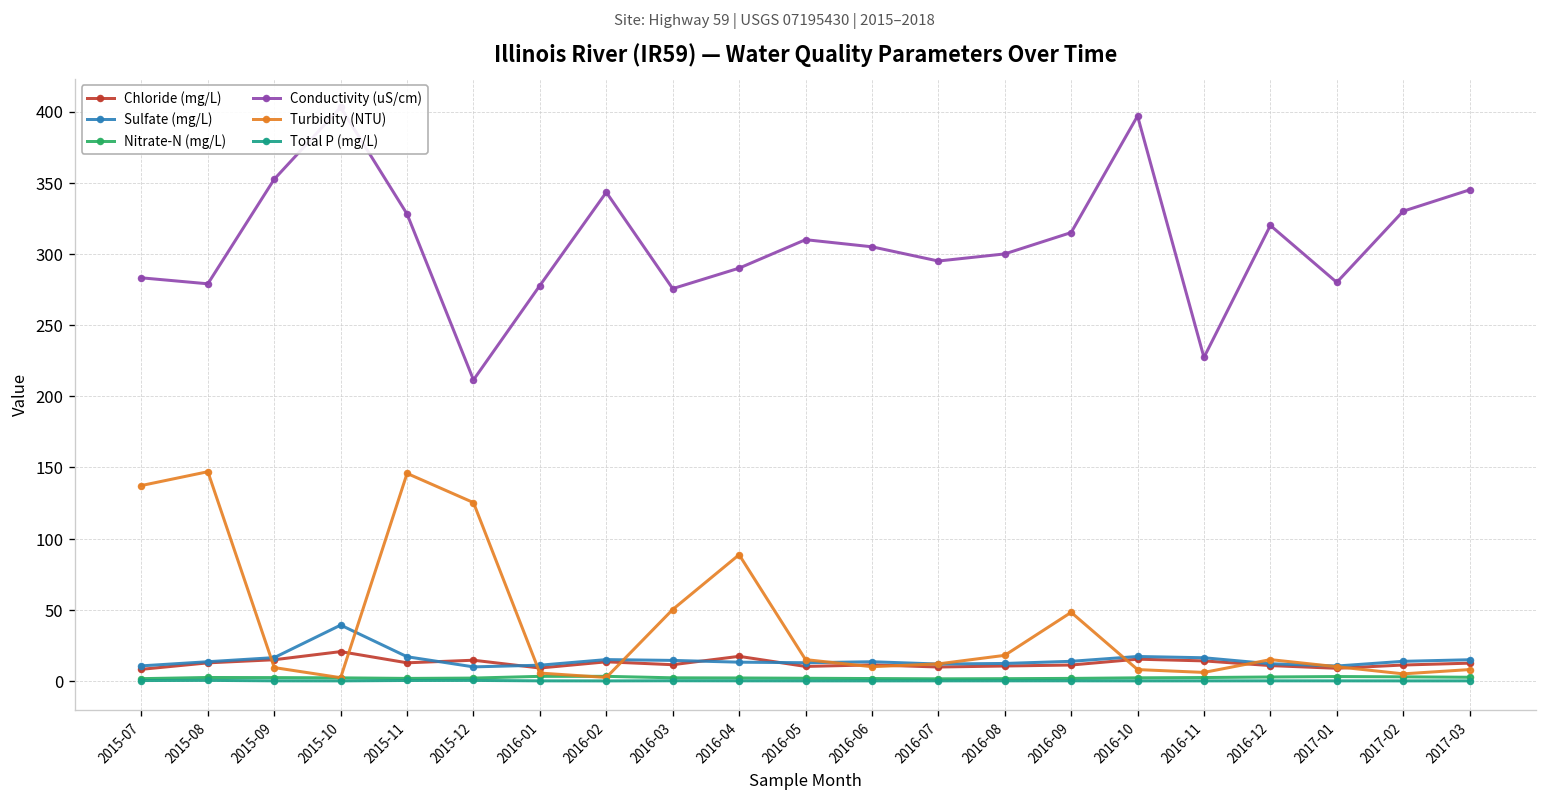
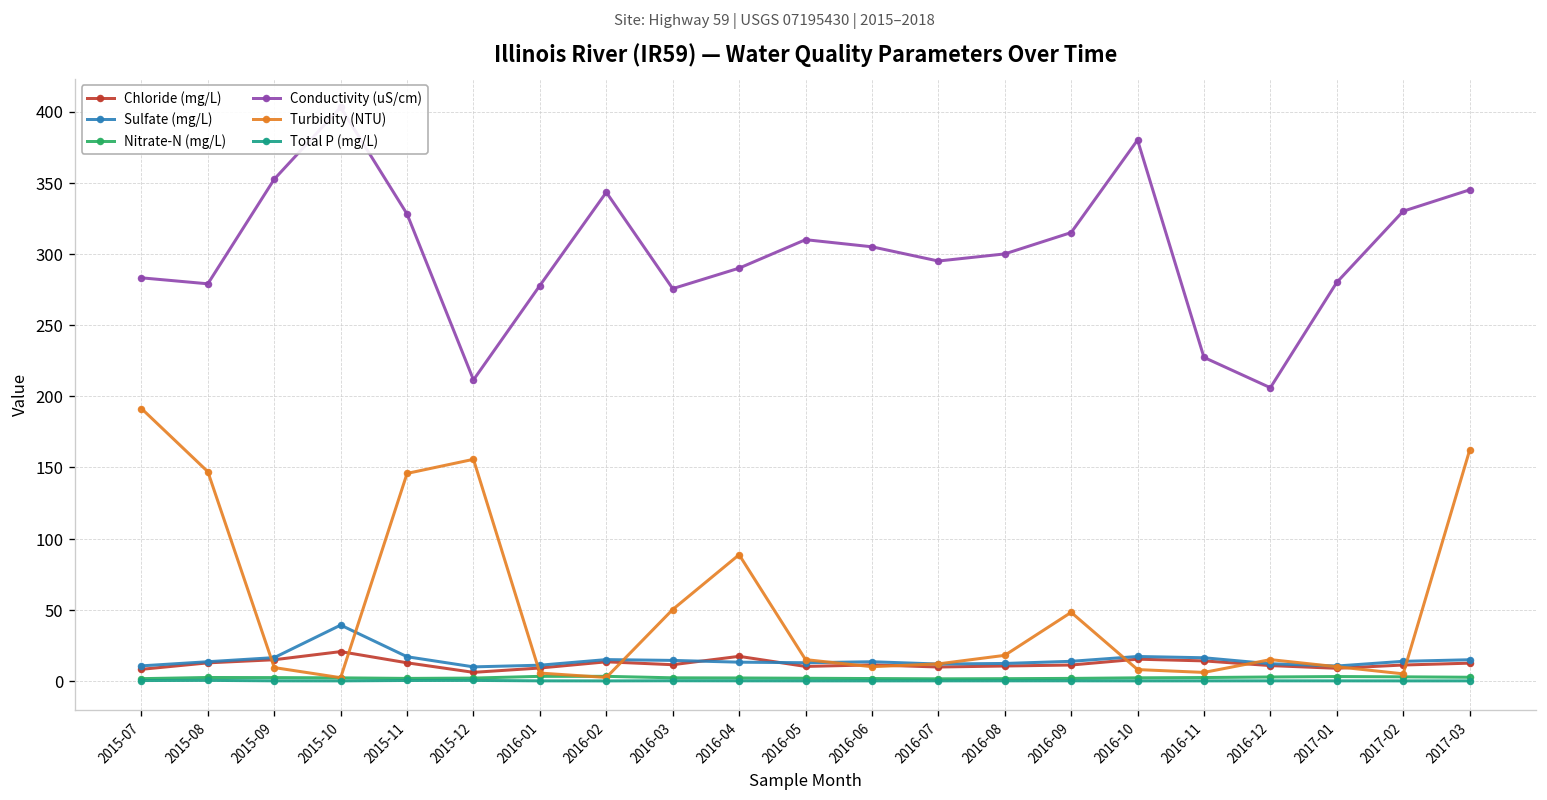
Turbidity (NTU), 2015-07: 137 -> 191
Chloride (mg/L), 2015-12: 15 -> 6
Turbidity (NTU), 2015-12: 125 -> 156
Conductivity (uS/cm), 2016-10: 397 -> 380
Conductivity (uS/cm), 2016-12: 320 -> 206
Turbidity (NTU), 2017-03: 8 -> 162
